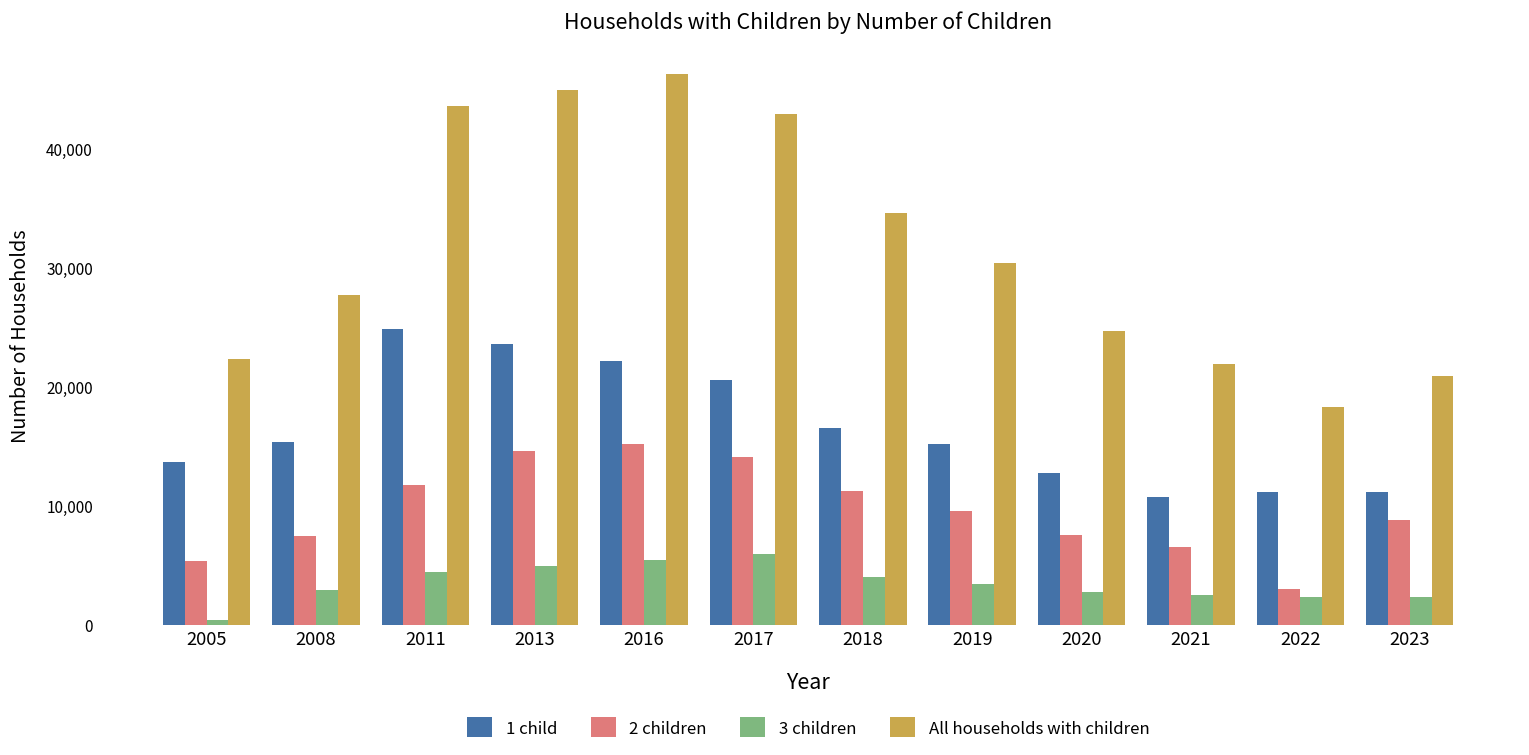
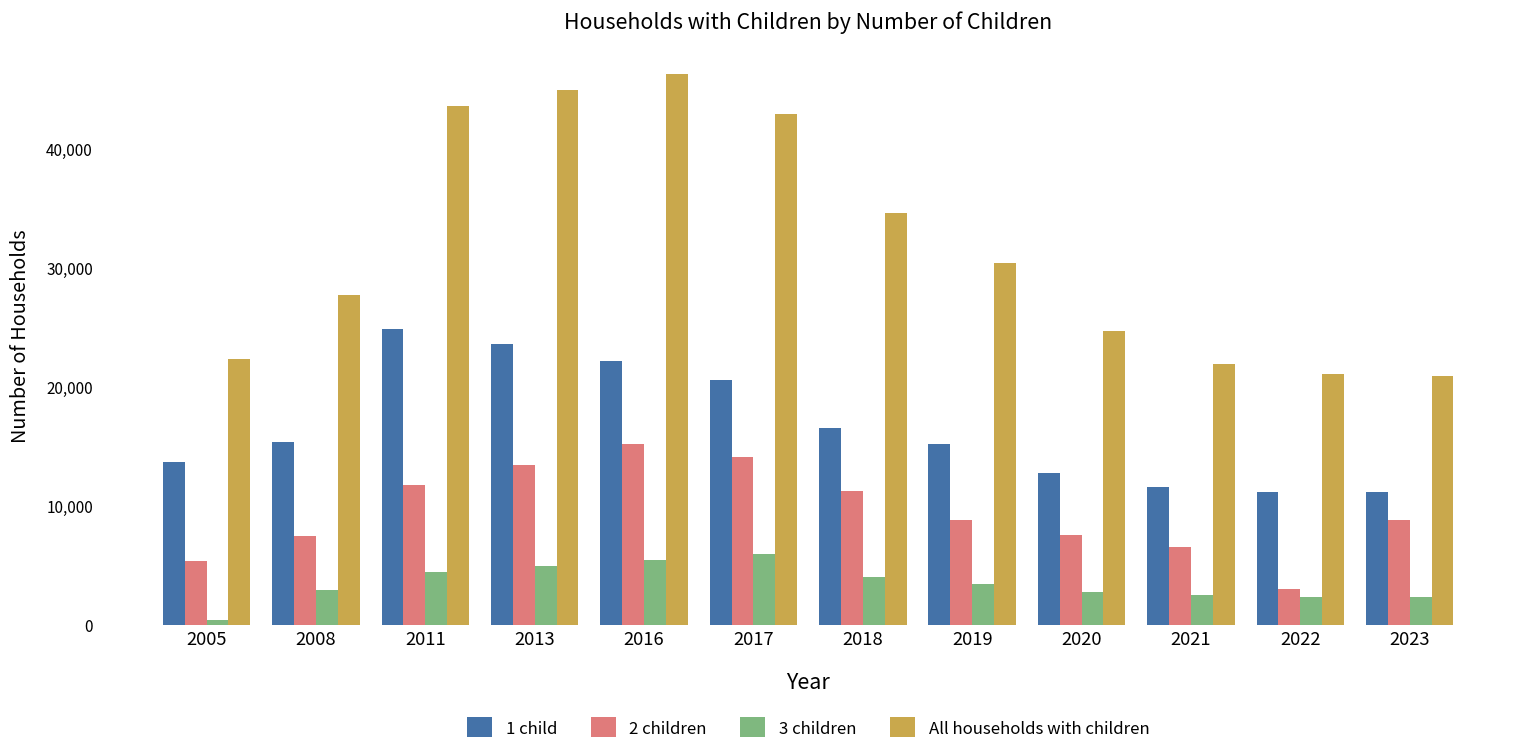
2 children, 2013: 14,600 -> 13,400
2 children, 2019: 9,600 -> 8,800
1 child, 2021: 10,700 -> 11,600
All households with children, 2022: 18,300 -> 21,100
